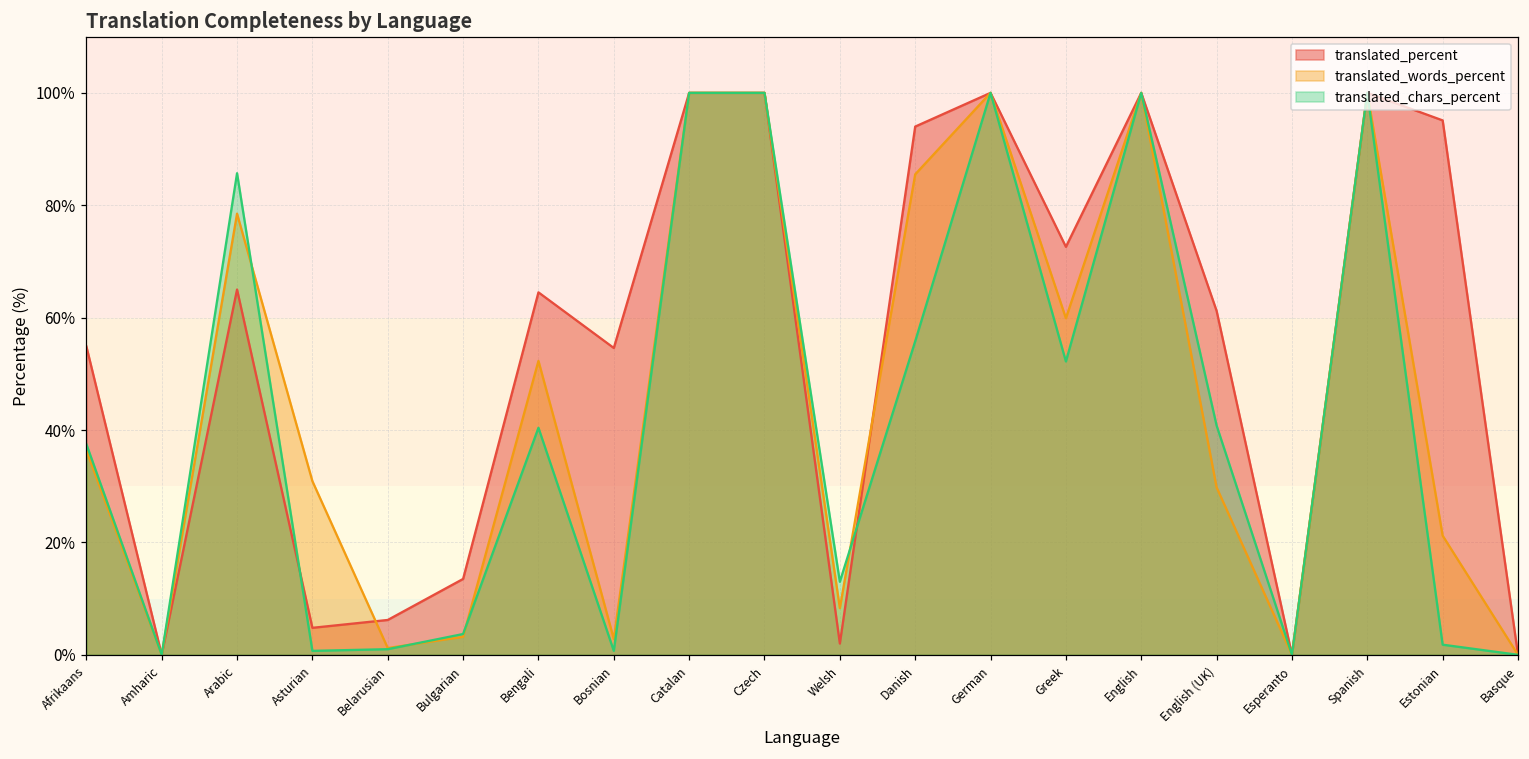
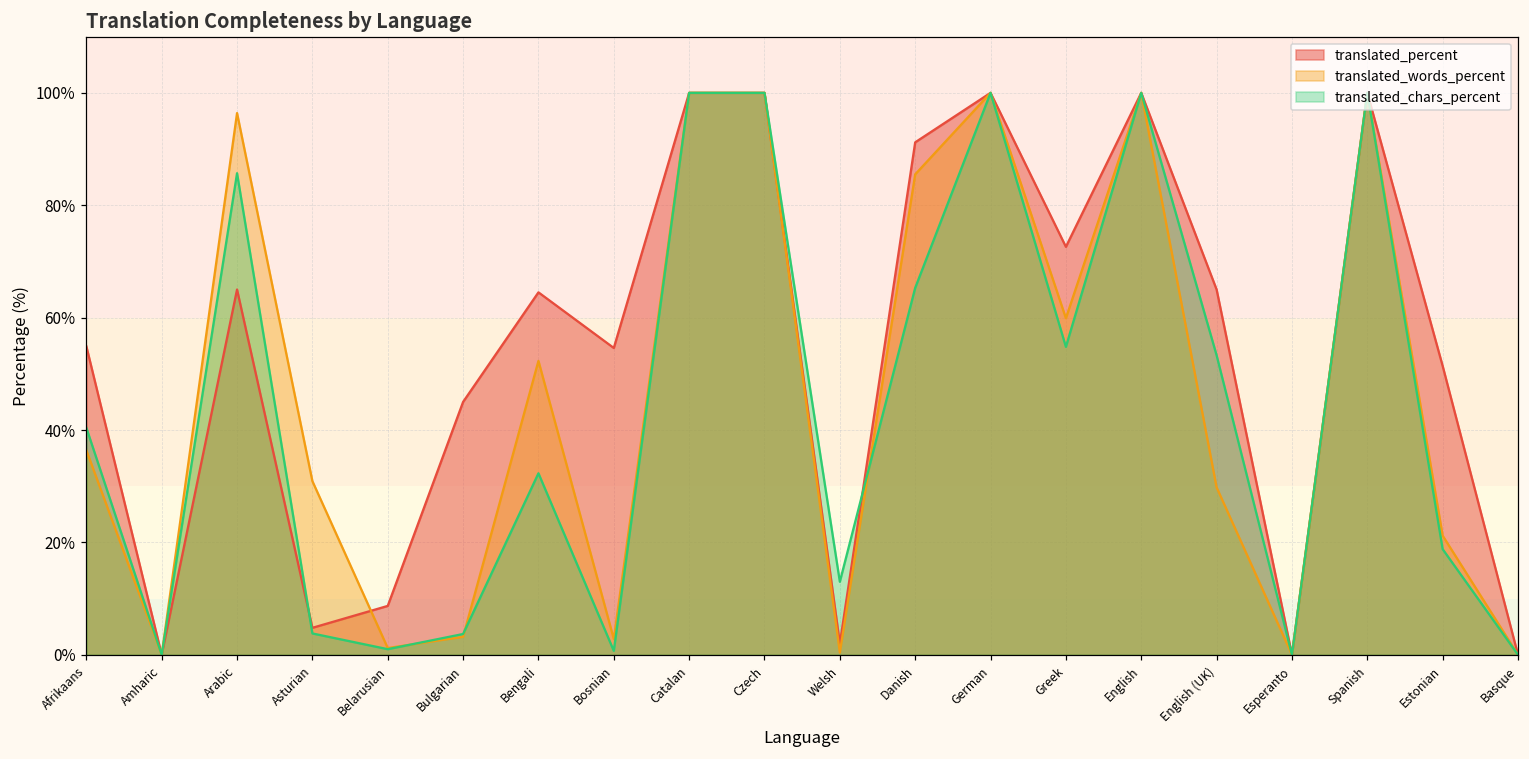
translated_chars_percent, Afrikaans: 38% -> 40%
translated_words_percent, Arabic: 79% -> 96%
translated_chars_percent, Asturian: 1% -> 4%
translated_percent, Belarusian: 6% -> 9%
translated_percent, Bulgarian: 14% -> 45%
translated_chars_percent, Bengali: 40% -> 32%
translated_words_percent, Welsh: 8% -> 0%
translated_percent, Danish: 94% -> 91%
translated_chars_percent, Danish: 56% -> 65%
translated_chars_percent, Greek: 52% -> 55%
translated_percent, English (UK): 61% -> 65%
translated_chars_percent, English (UK): 41% -> 53%
translated_percent, Estonian: 95% -> 51%
translated_chars_percent, Estonian: 2% -> 19%
